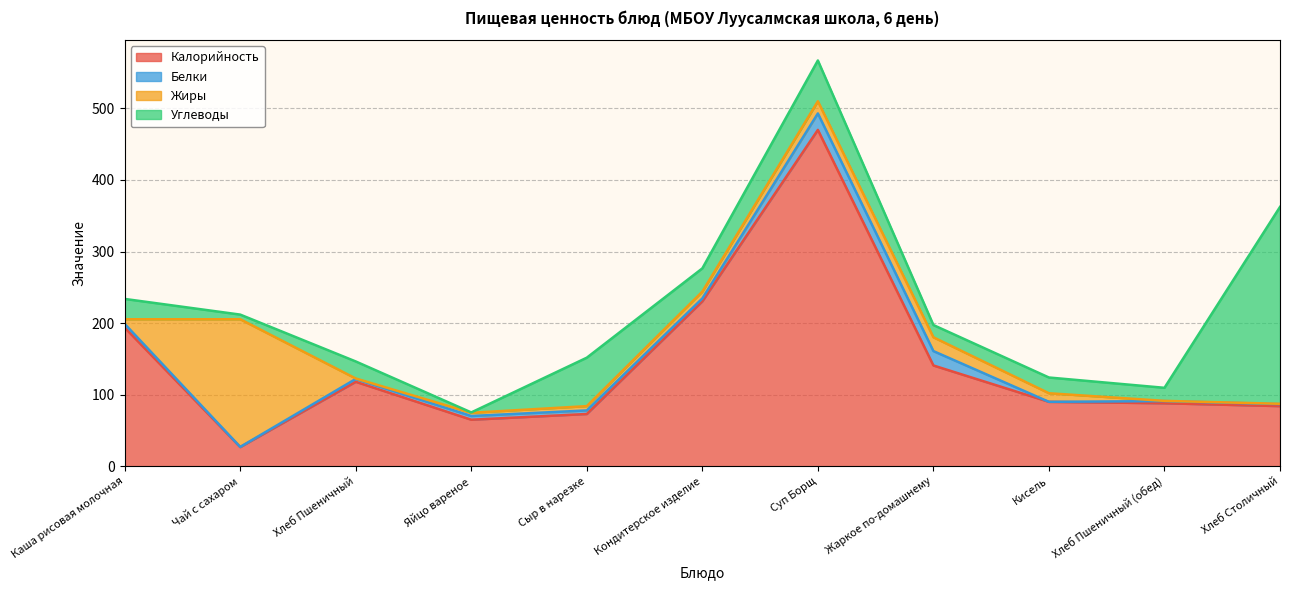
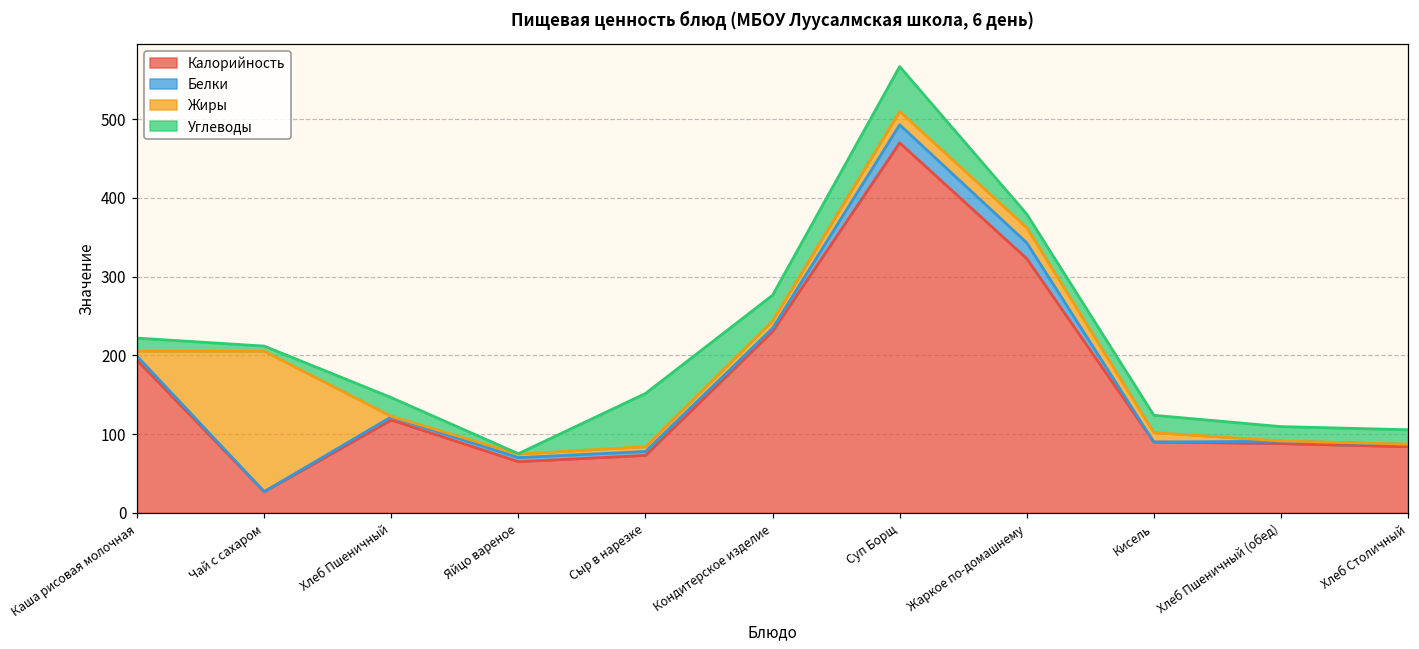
Углеводы, Каша рисовая молочная: 30 -> 20
Калорийность, Жаркое по-домашнему: 140 -> 320
Углеводы, Хлеб Столичный: 280 -> 20
